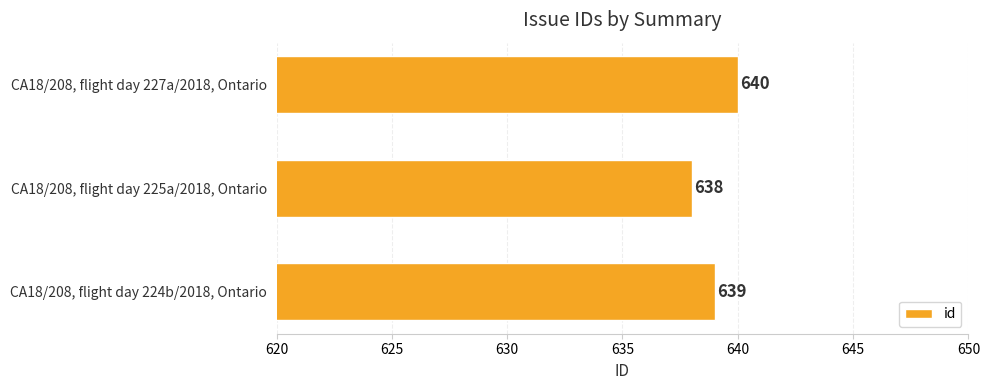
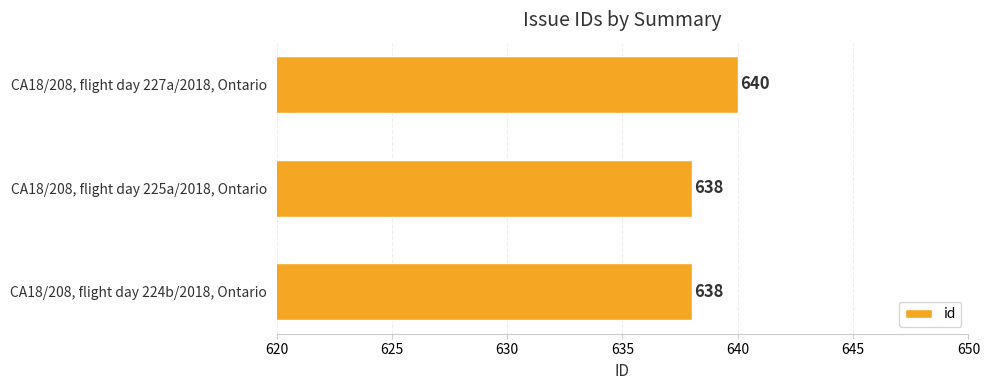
CA18/208, flight day 224b/2018, Ontario: 639 -> 638
